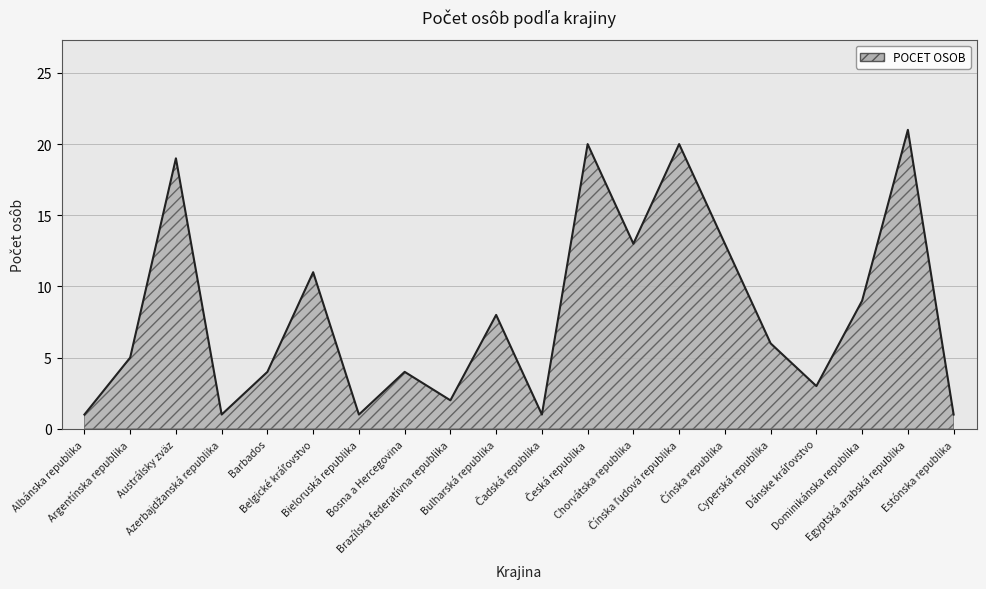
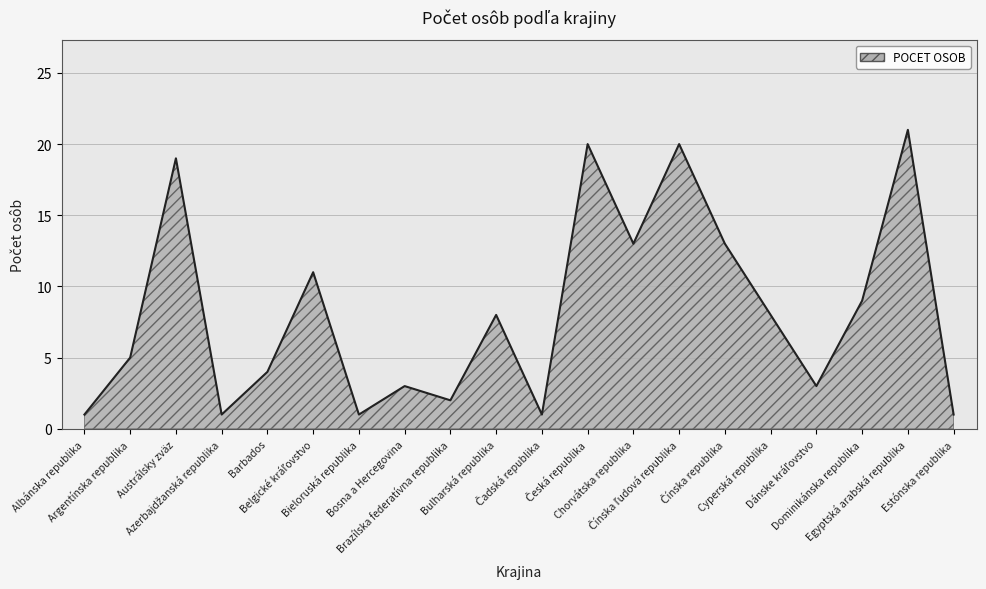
Bosna a Hercegovina: 4 -> 3
Cyperská republika: 6 -> 8
